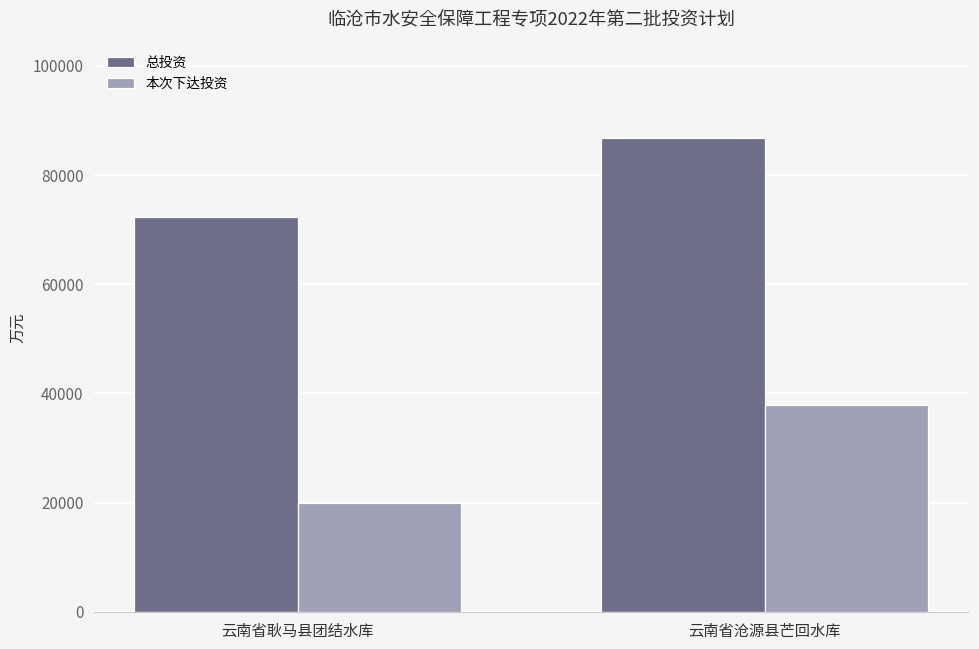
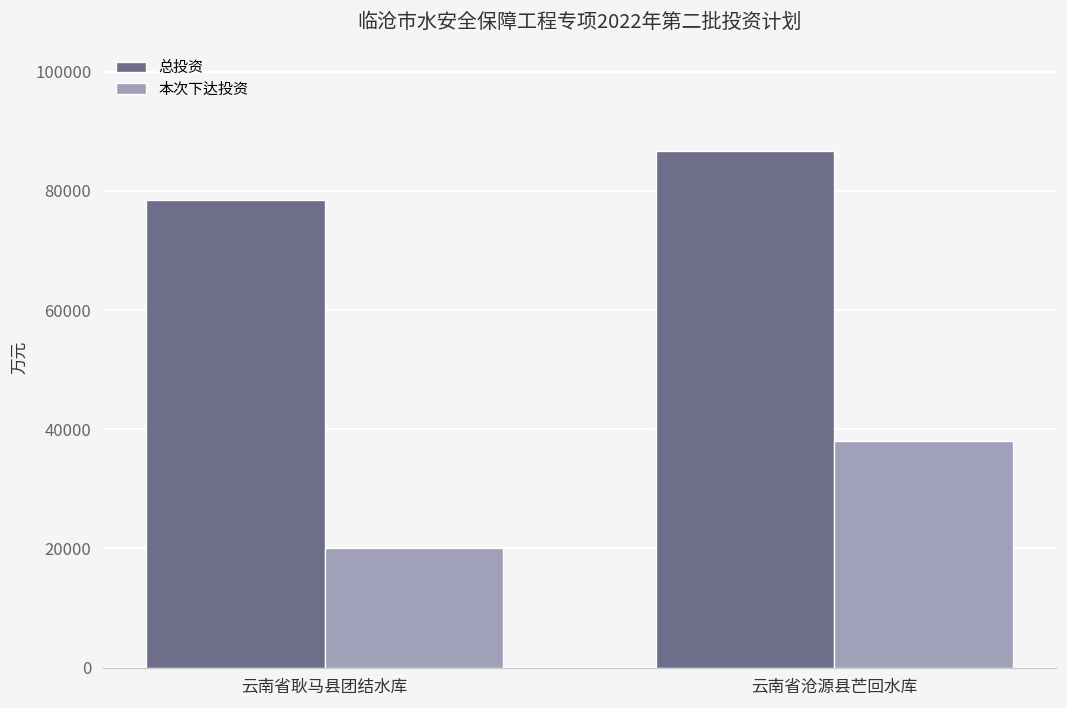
总投资, 云南省耿马县团结水库: 72000 -> 79000
